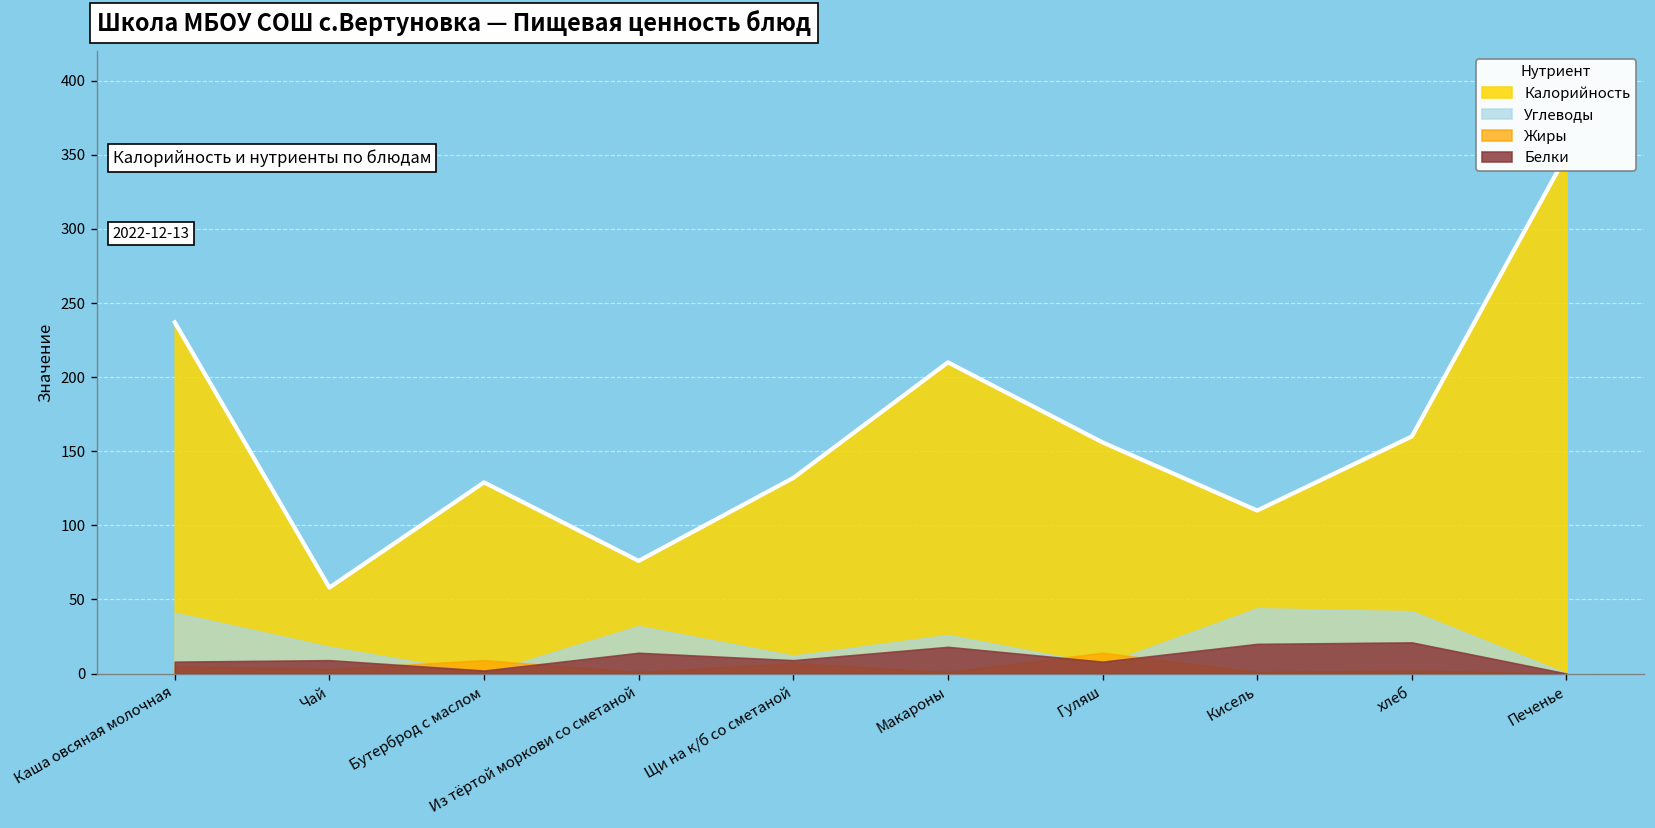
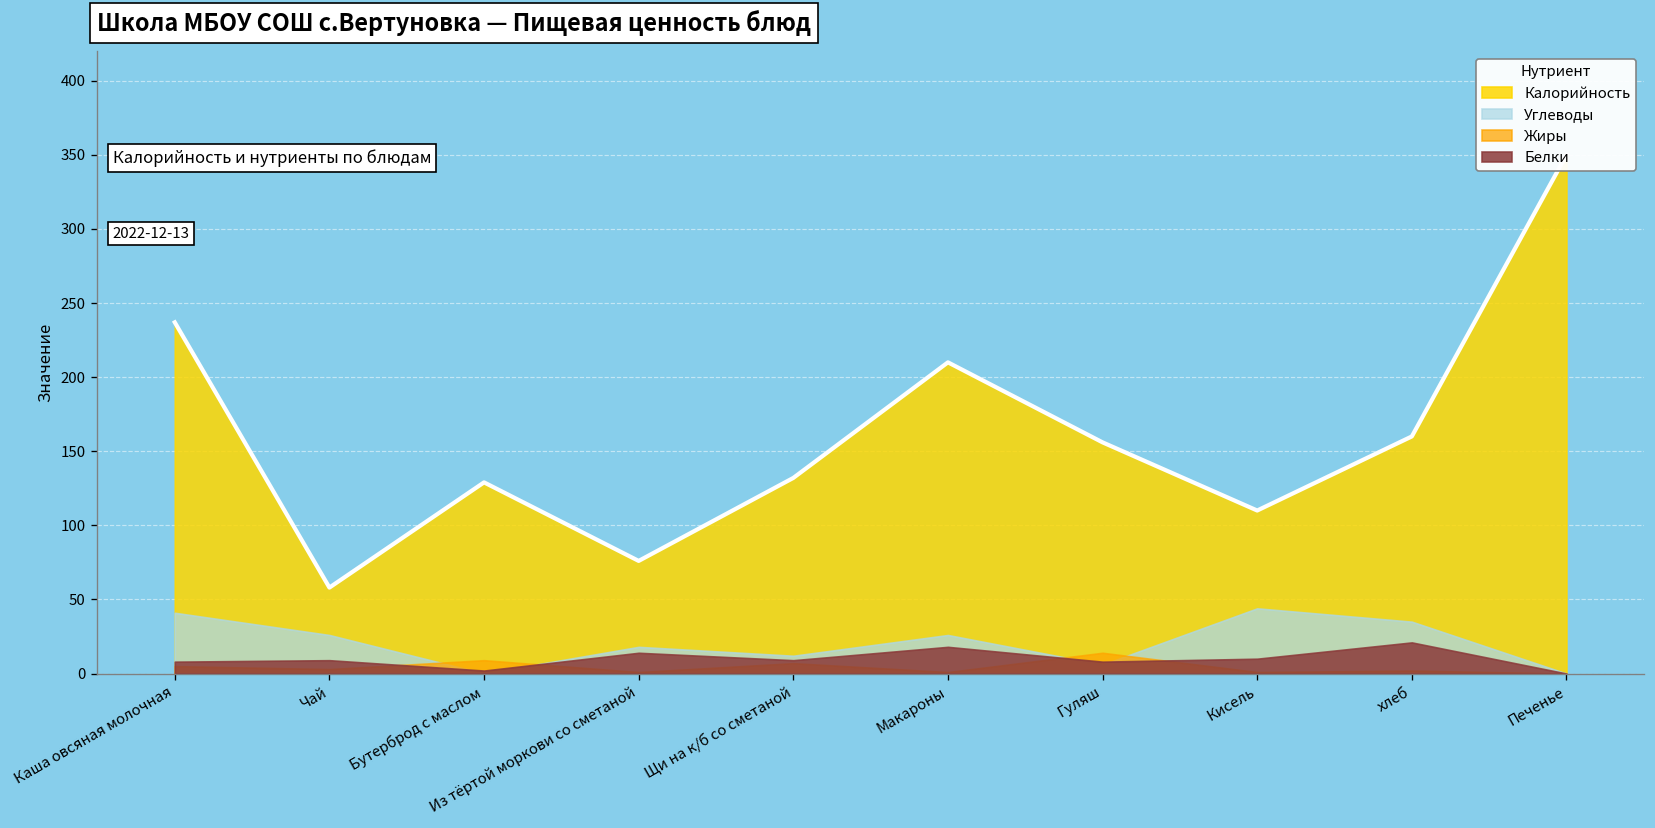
Углеводы, Чай: 18 -> 26
Углеводы, Из тёртой моркови со сметаной: 32 -> 18
Белки, Кисель: 20 -> 10
Углеводы, хлеб: 42 -> 35
